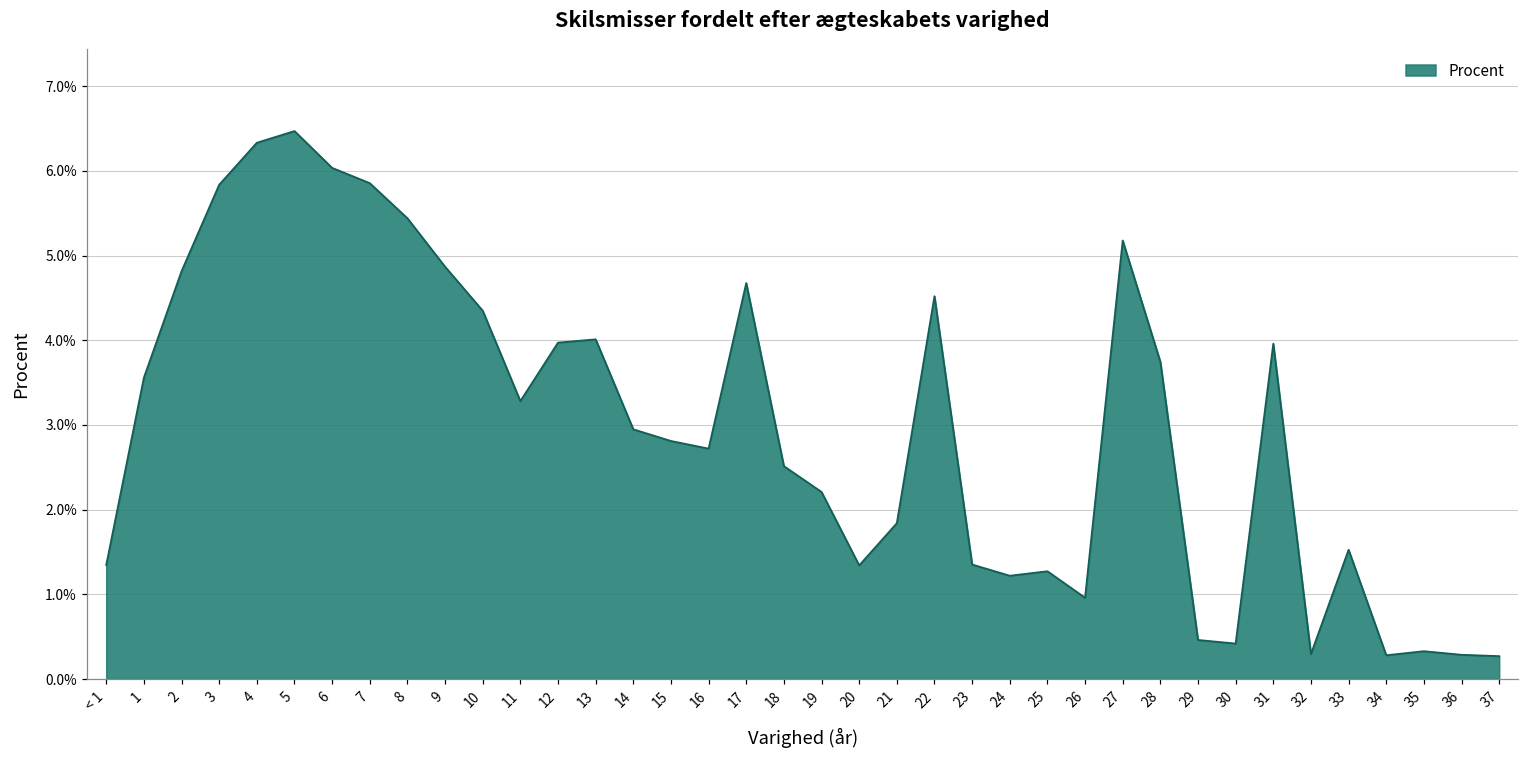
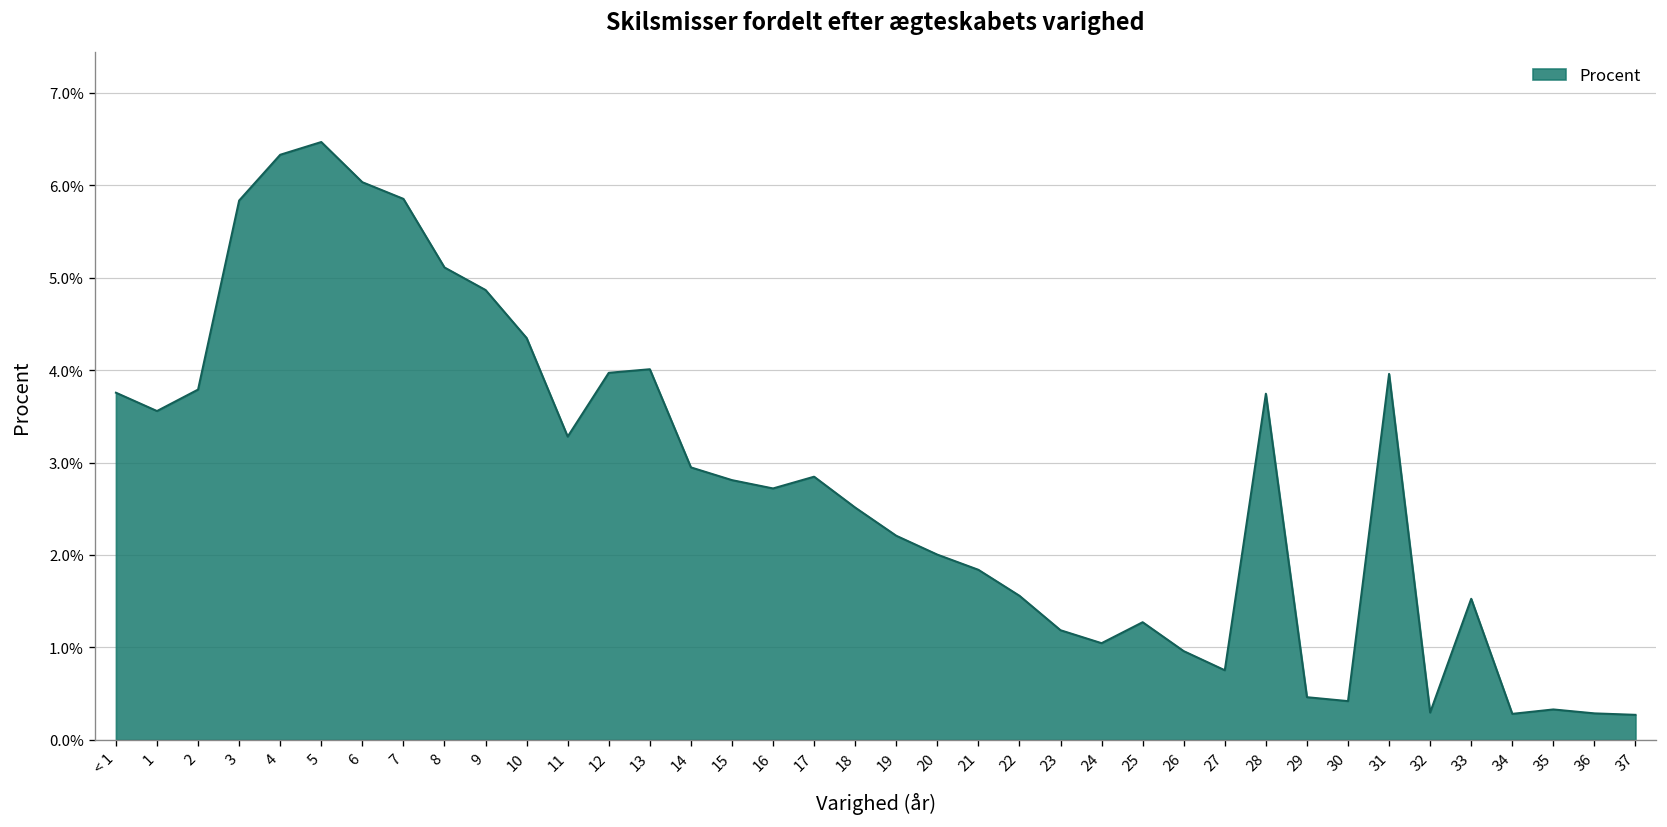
< 1: 1.3% -> 3.8%
2: 4.8% -> 3.8%
8: 5.4% -> 5.1%
17: 4.7% -> 2.8%
20: 1.3% -> 2.0%
22: 4.5% -> 1.6%
23: 1.4% -> 1.2%
24: 1.2% -> 1.0%
27: 5.2% -> 0.8%
